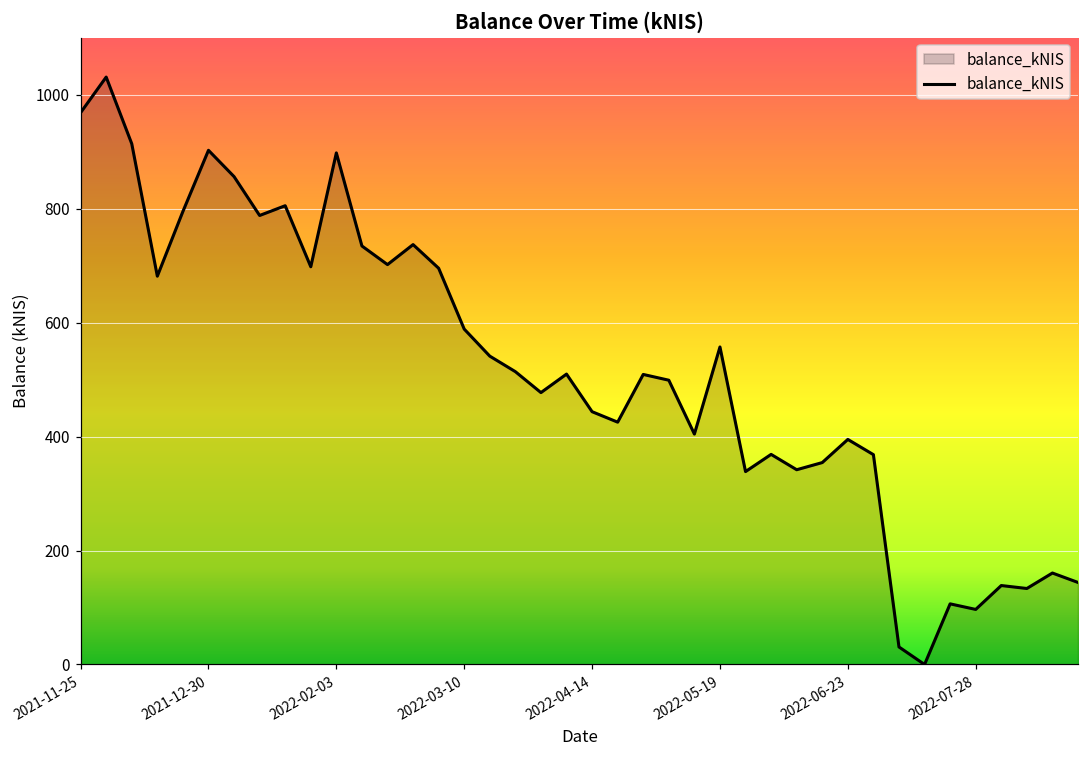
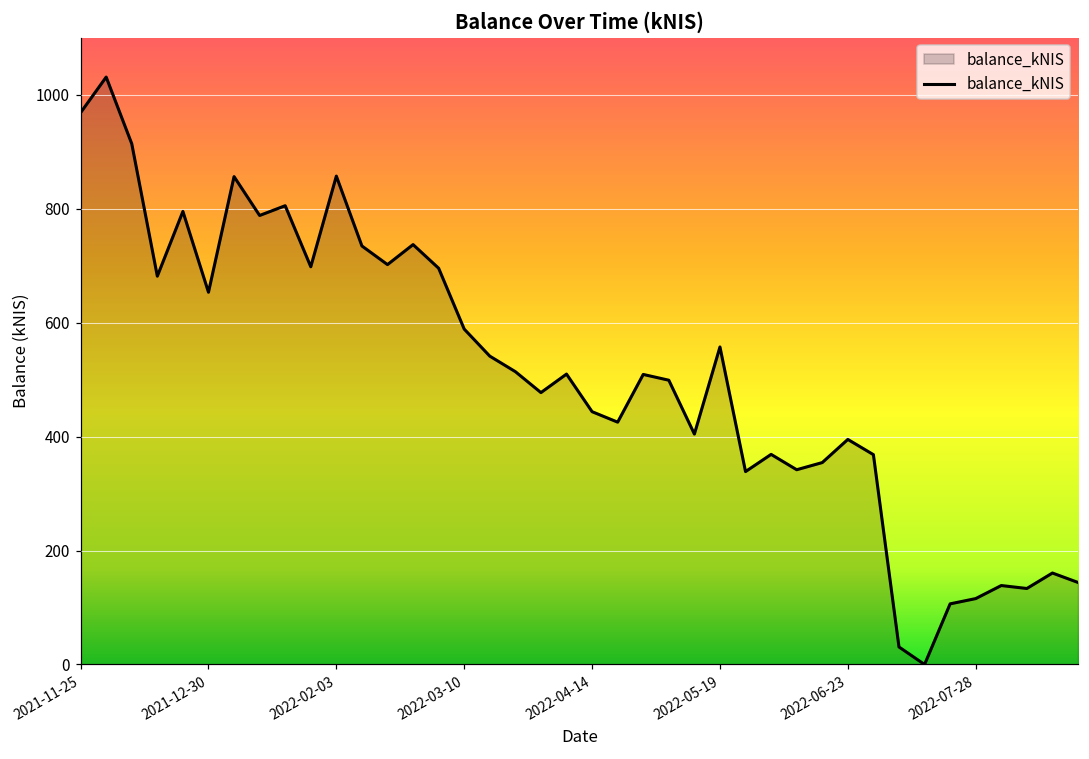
2021-12-30: 900 -> 650
2022-02-03: 900 -> 860
2022-07-28: 100 -> 120
